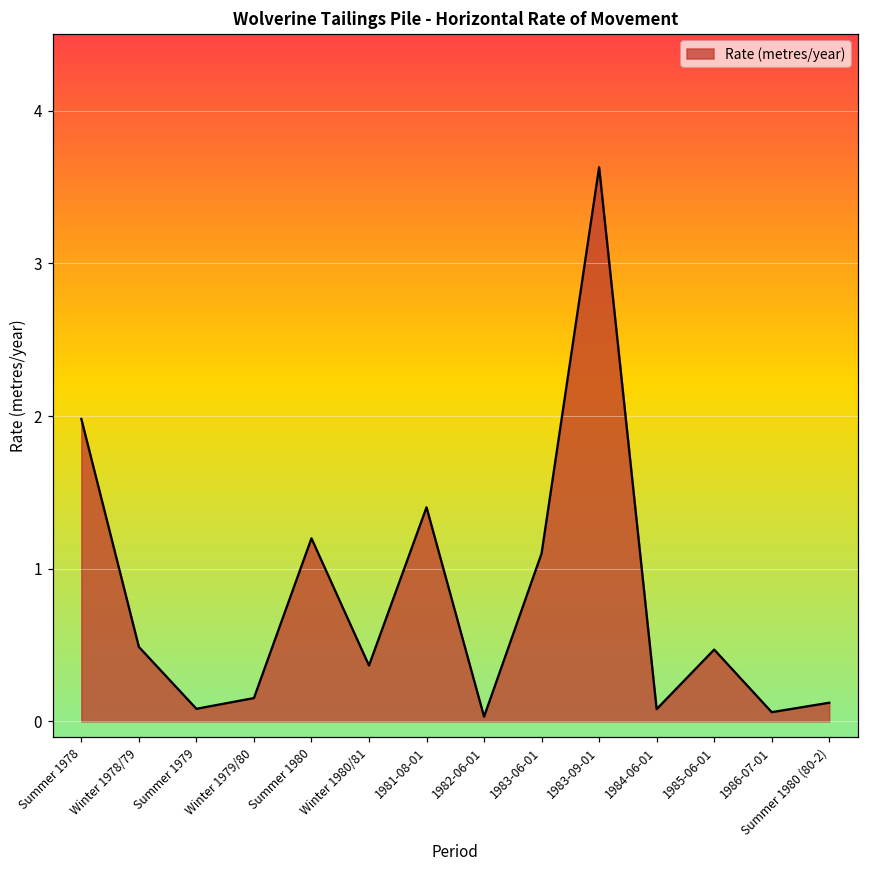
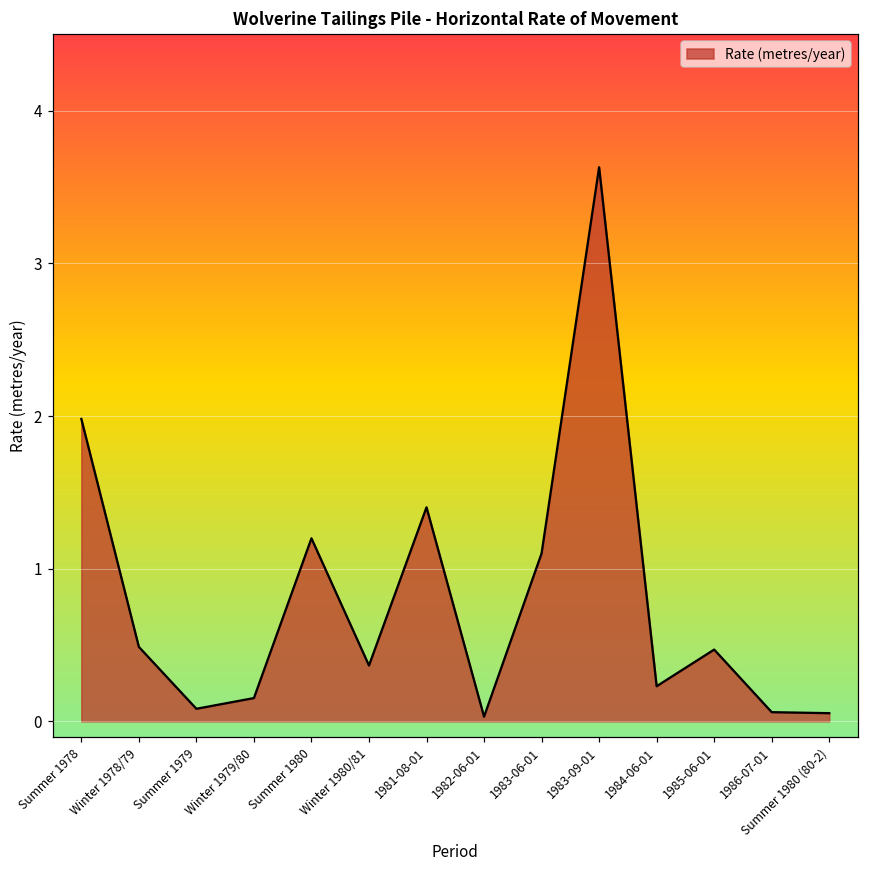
1984-06-01: 0.08 -> 0.23
Summer 1980 (80-2): 0.12 -> 0.05
